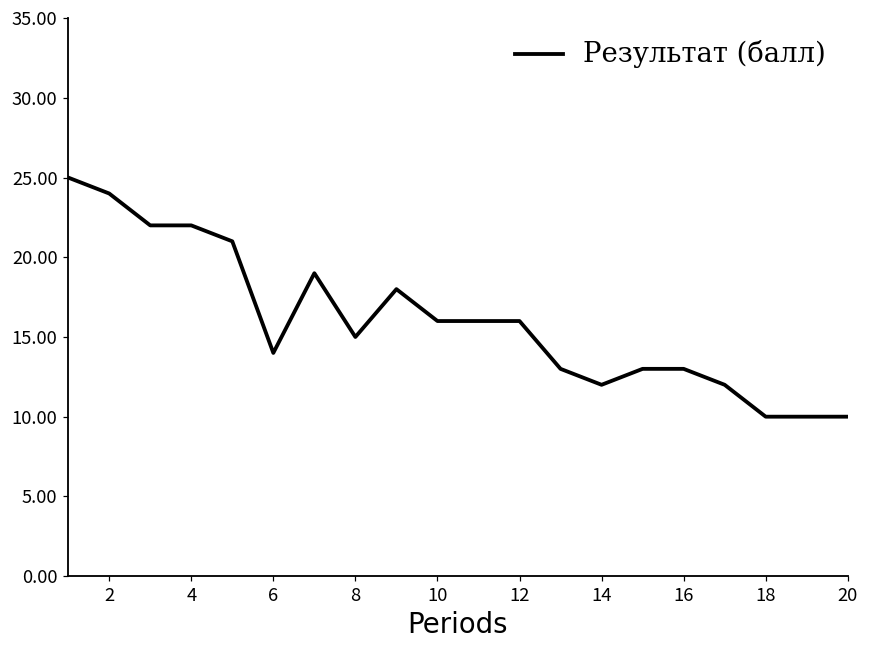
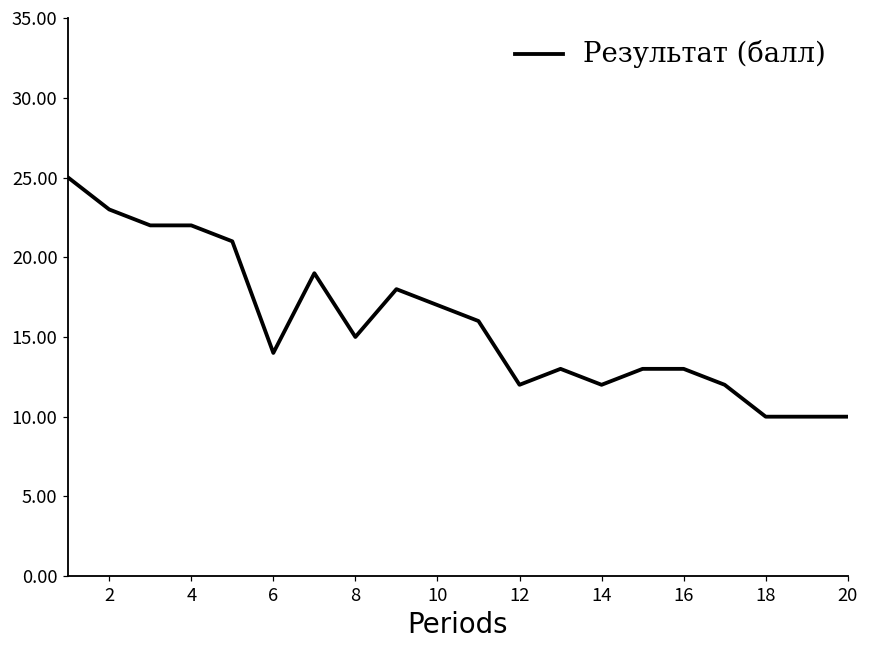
2: 24 -> 23
10: 16 -> 17
12: 16 -> 12
